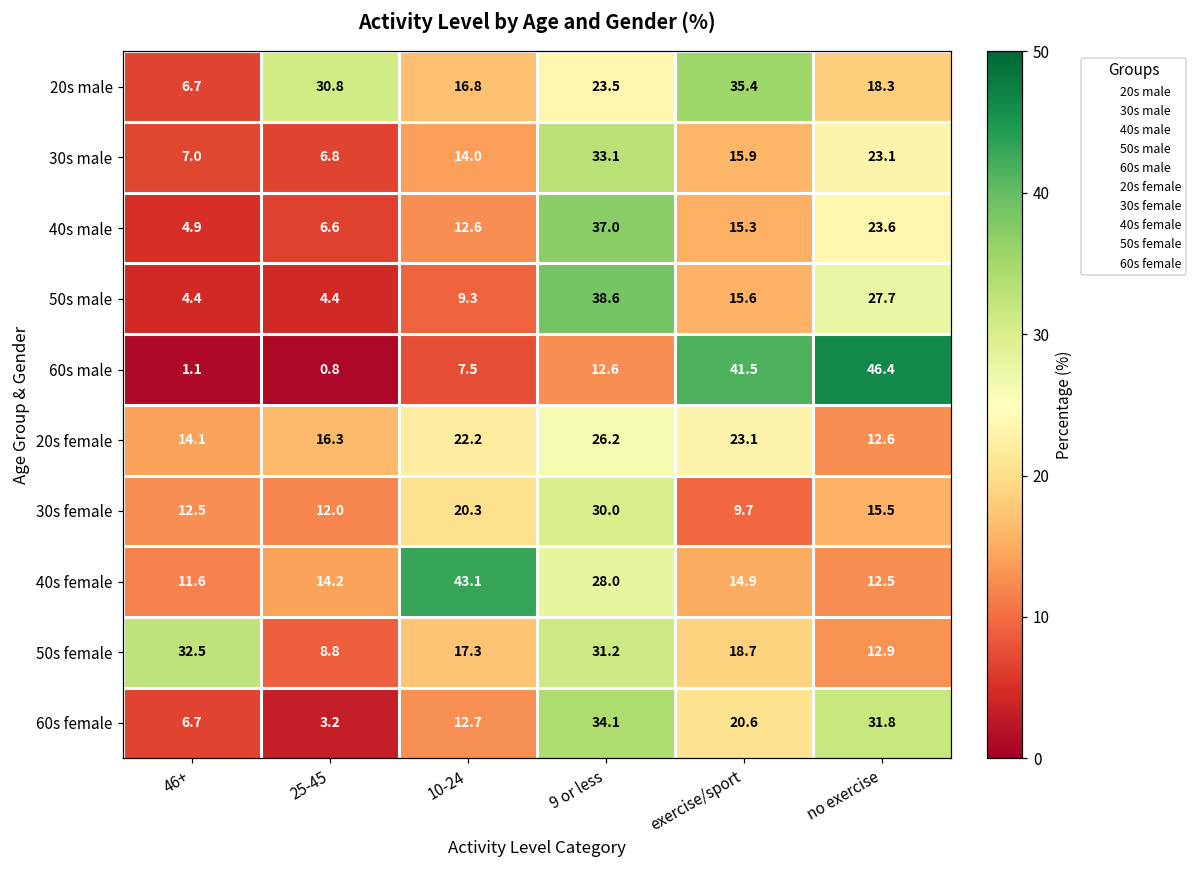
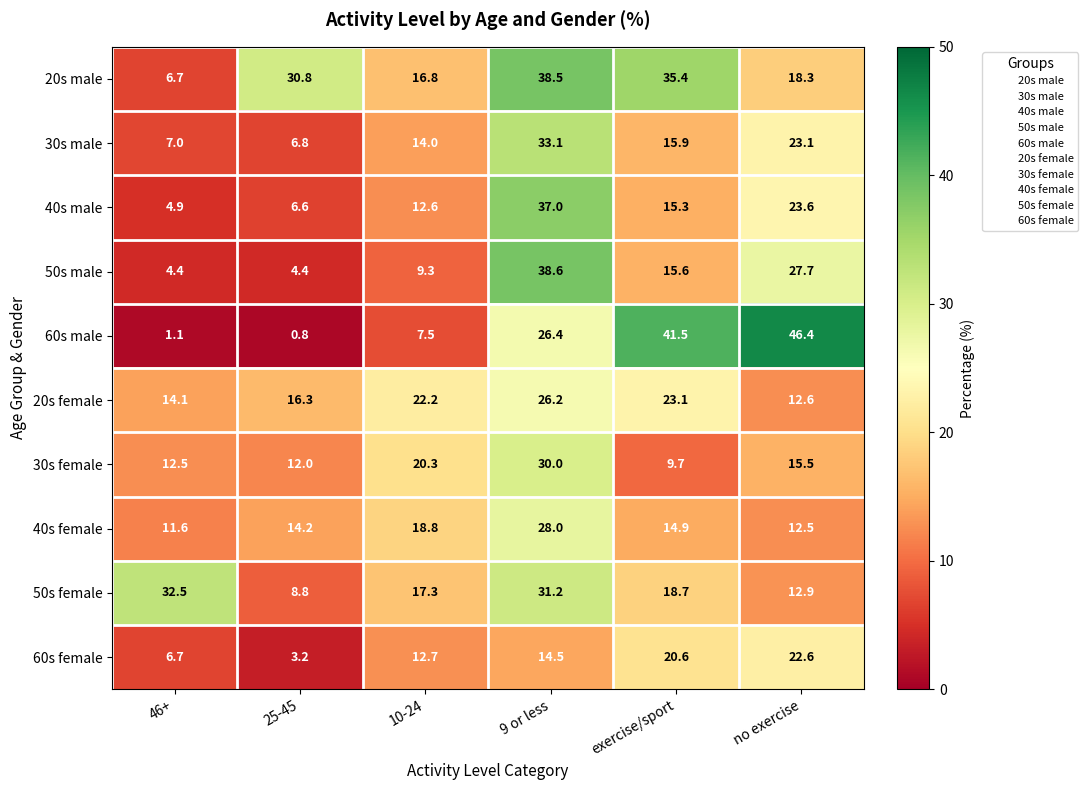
20s male, 9 or less: 23.5 -> 38.5
60s male, 9 or less: 12.6 -> 26.4
40s female, 10-24: 43.1 -> 18.8
60s female, 9 or less: 34.1 -> 14.5
60s female, no exercise: 31.8 -> 22.6
